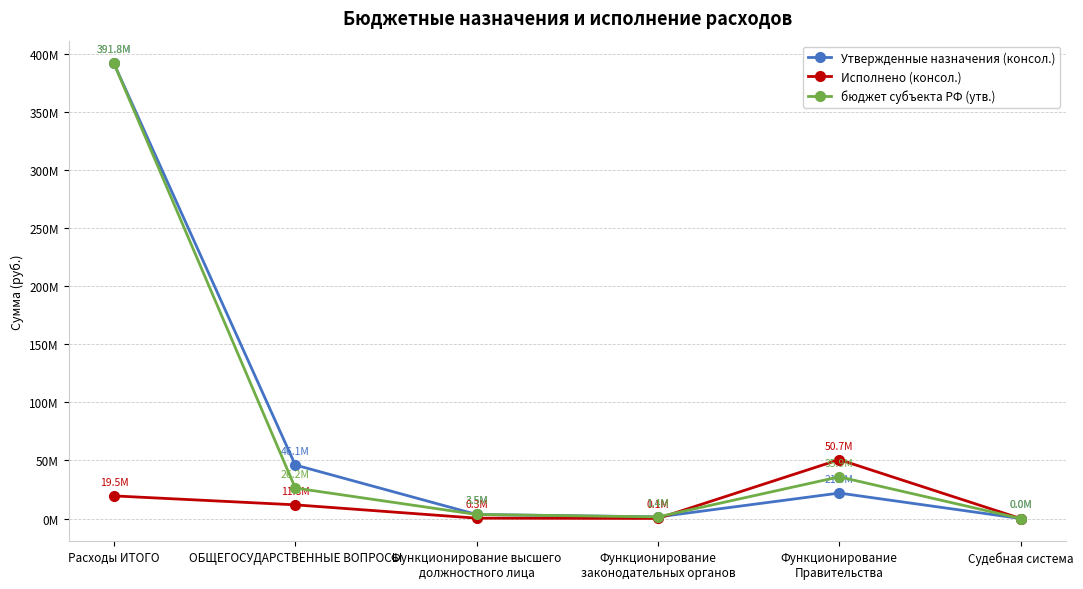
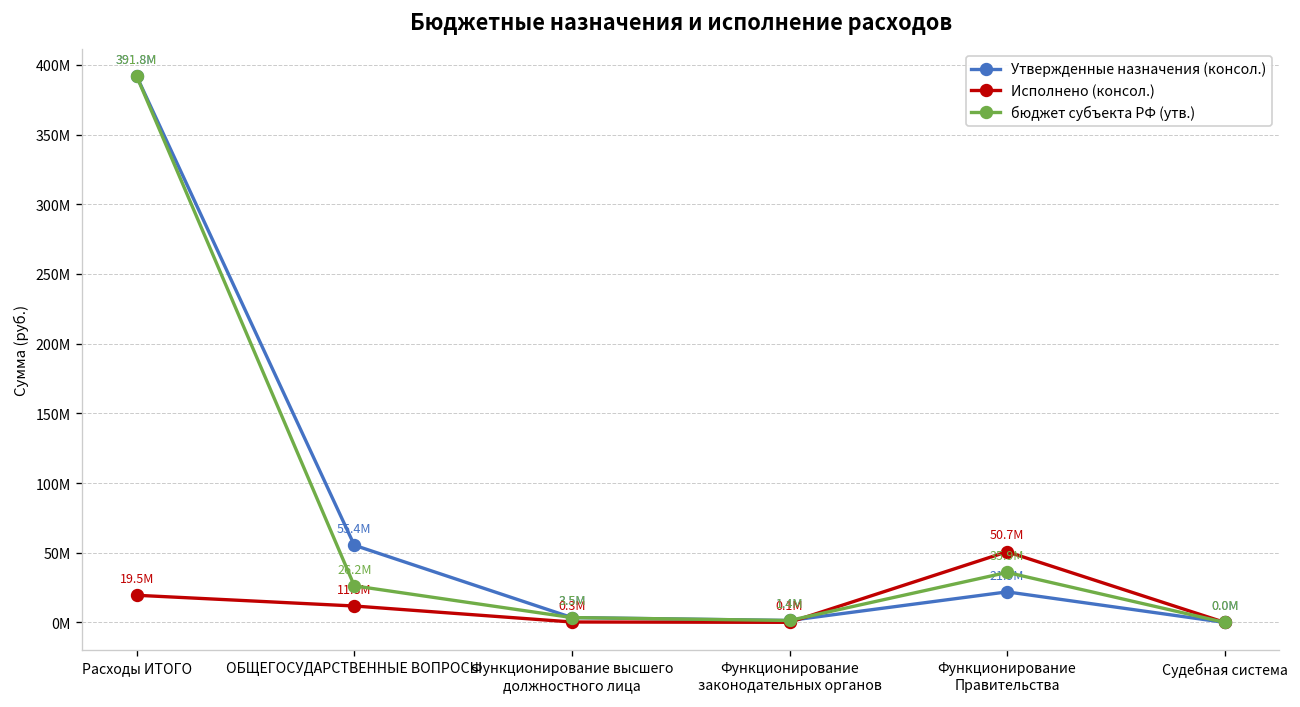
Утвержденные назначения (консол.), ОБЩЕГОСУДАРСТВЕННЫЕ ВОПРОСЫ: 46.1M -> 55.4M
